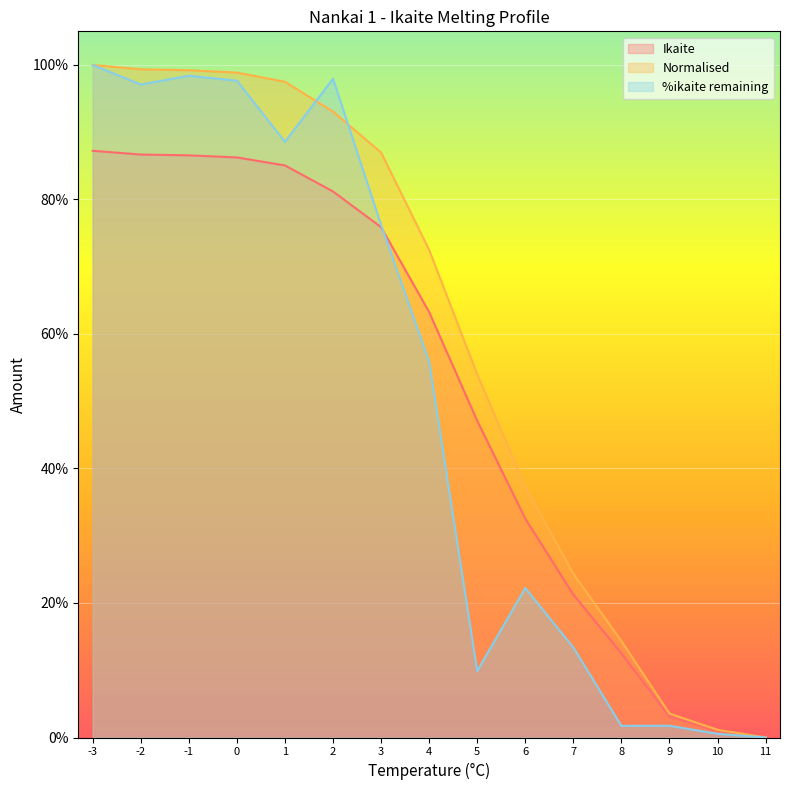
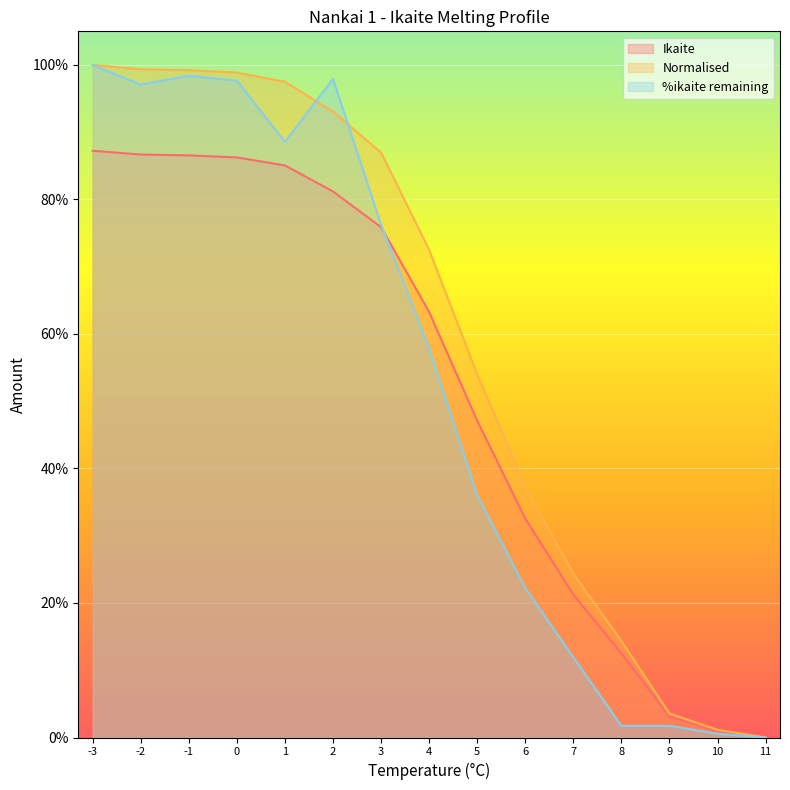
%ikaite remaining, 4: 56% -> 58%
%ikaite remaining, 5: 10% -> 36%
%ikaite remaining, 7: 13% -> 12%
